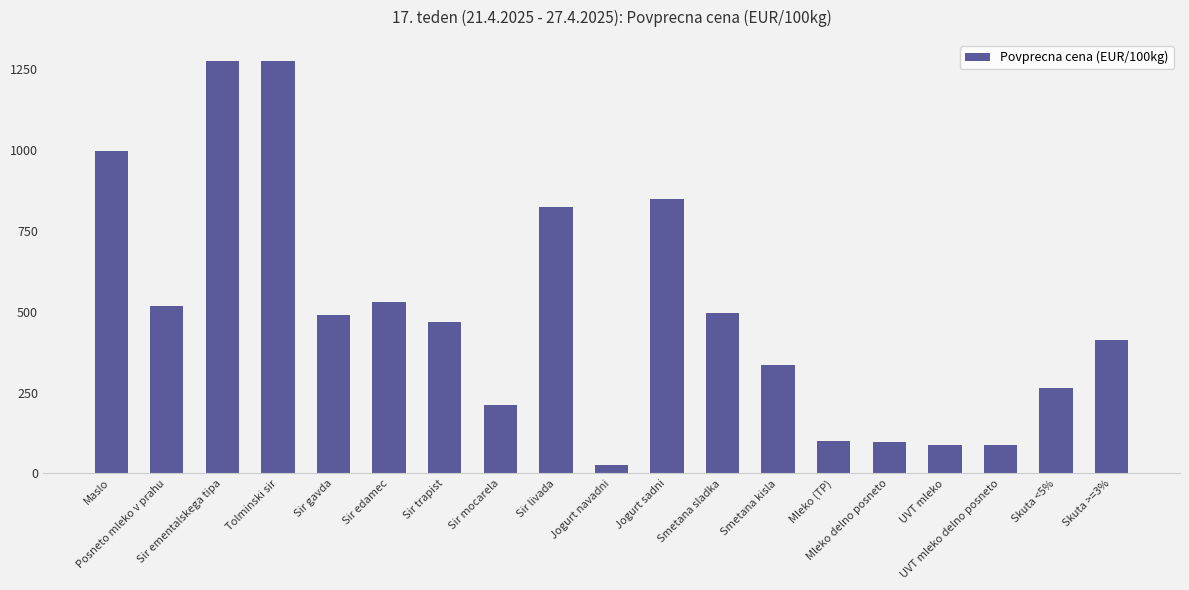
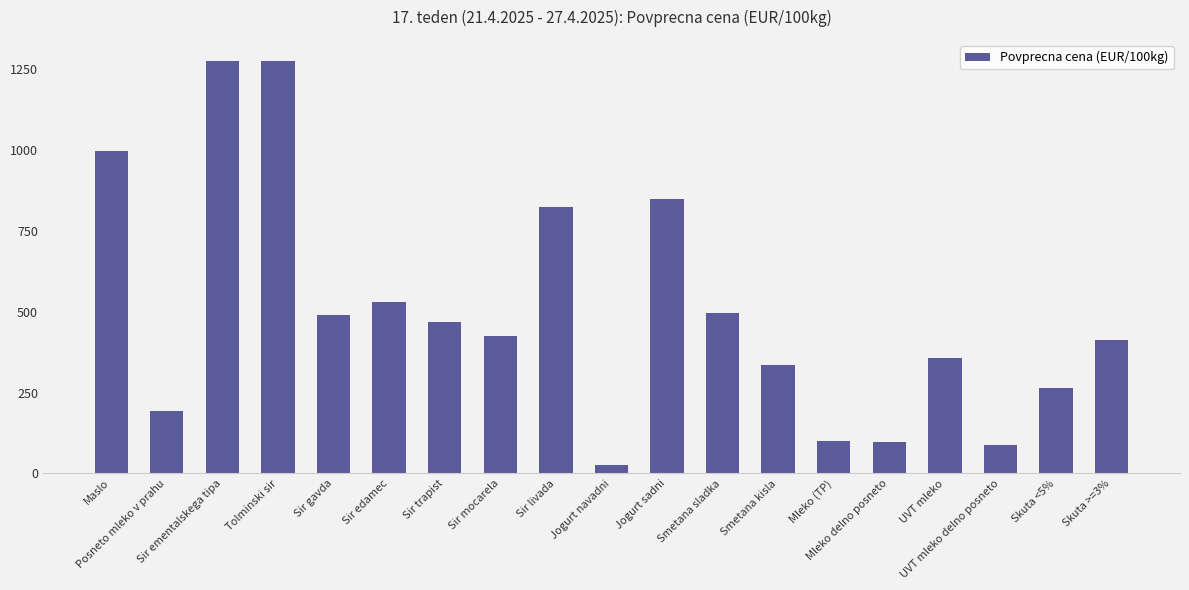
Posneto mleko v prahu: 520 -> 190
Sir mocarela: 210 -> 420
UVT mleko: 90 -> 360
